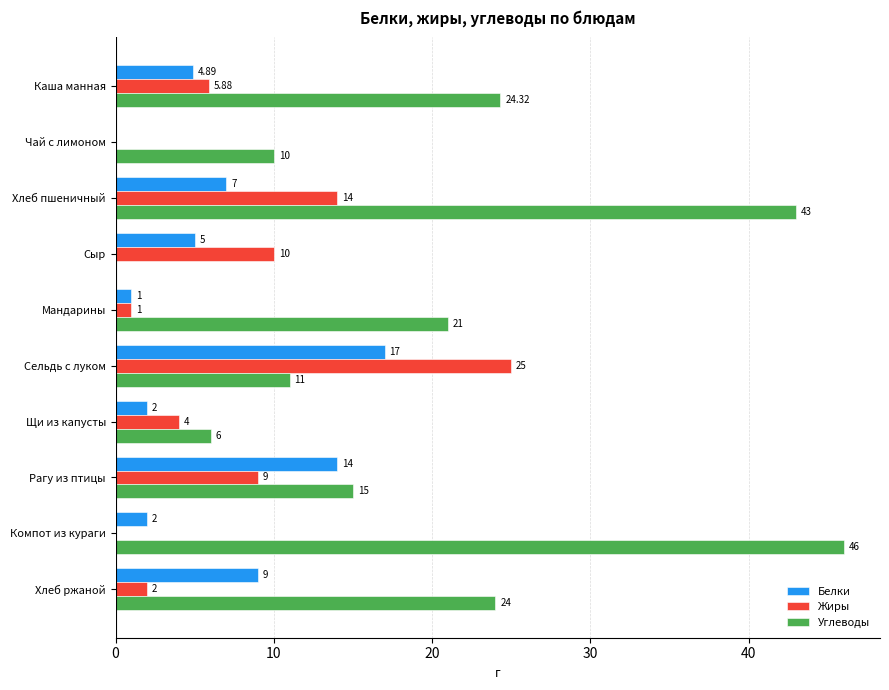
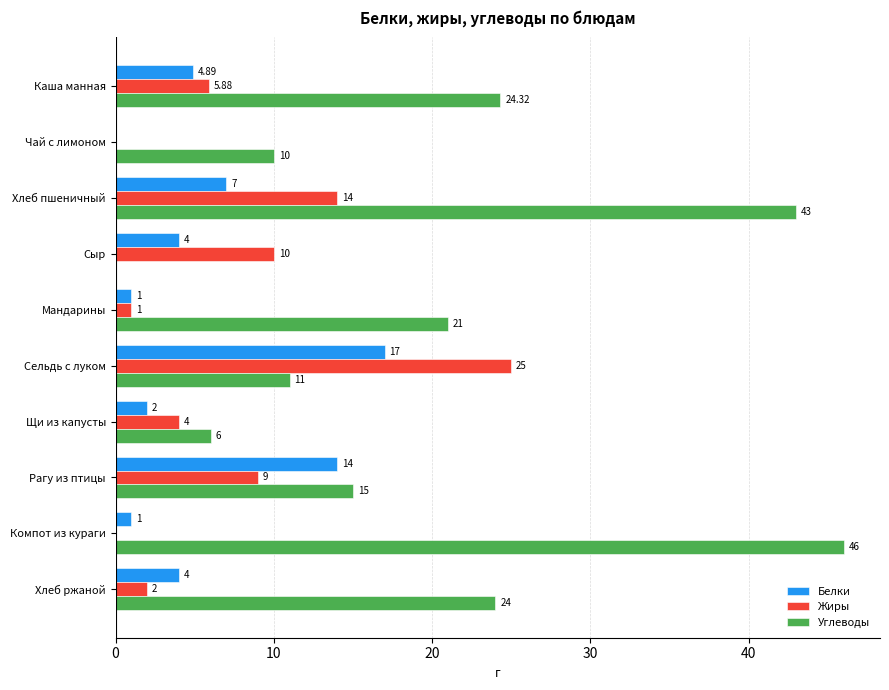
Белки, Сыр: 5 -> 4
Белки, Компот из кураги: 2 -> 1
Белки, Хлеб ржаной: 9 -> 4
